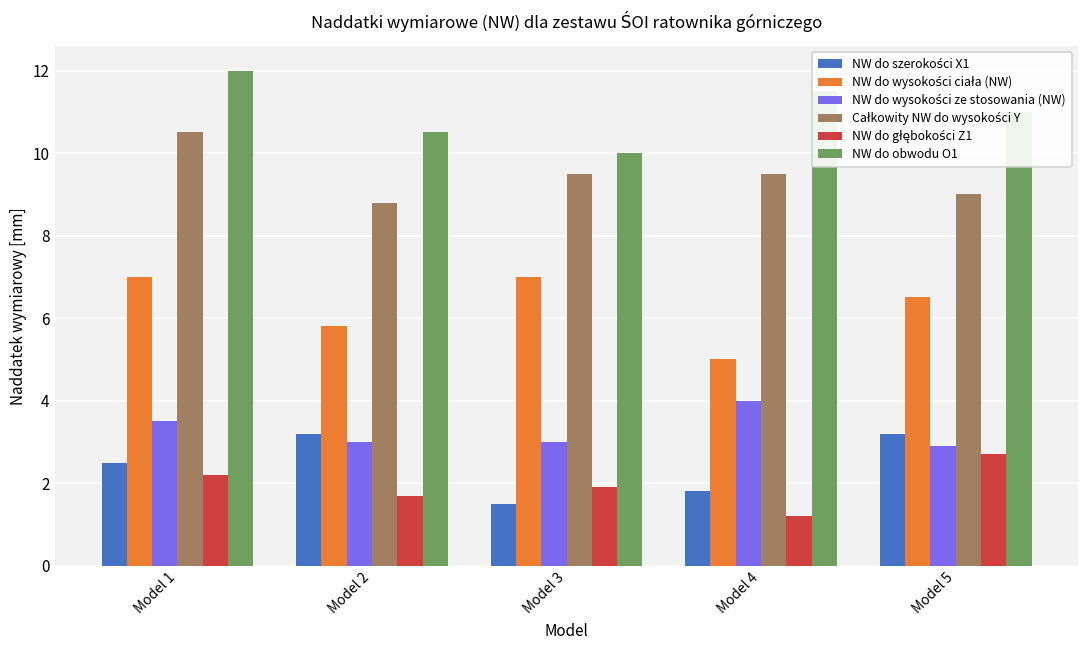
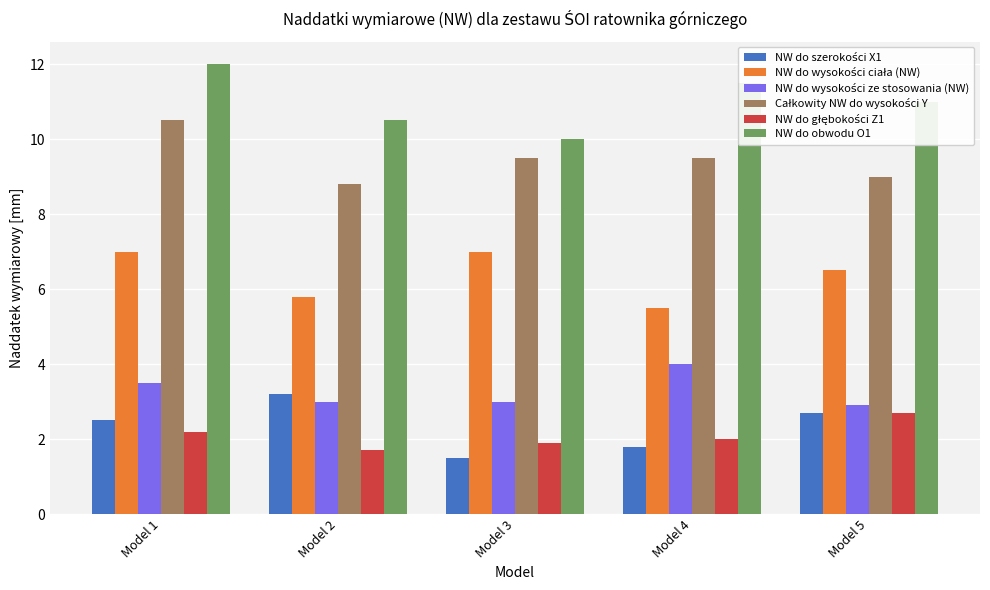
NW do wysokości ciała (NW), Model 4: 5.0 -> 5.5
NW do głębokości Z1, Model 4: 1.2 -> 2.0
NW do szerokości X1, Model 5: 3.2 -> 2.7
